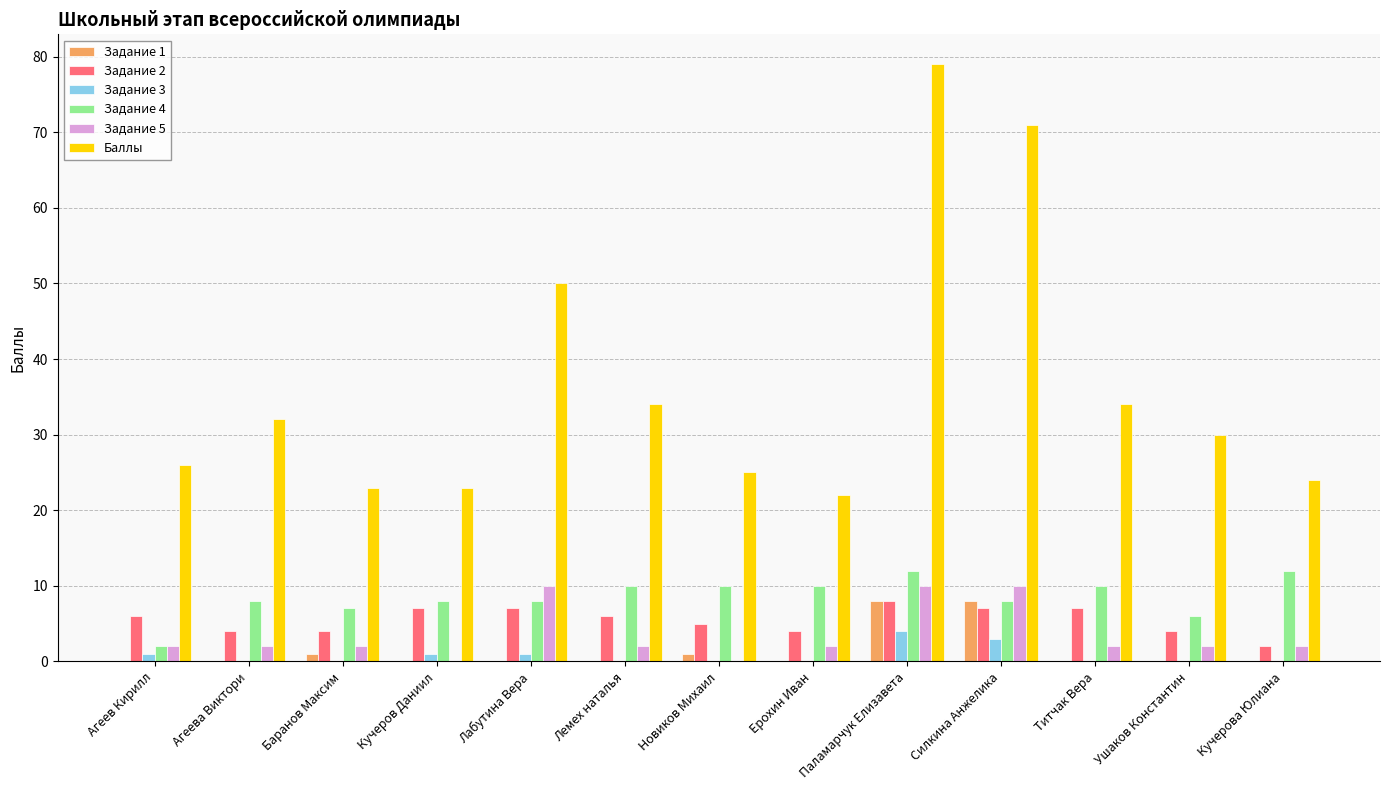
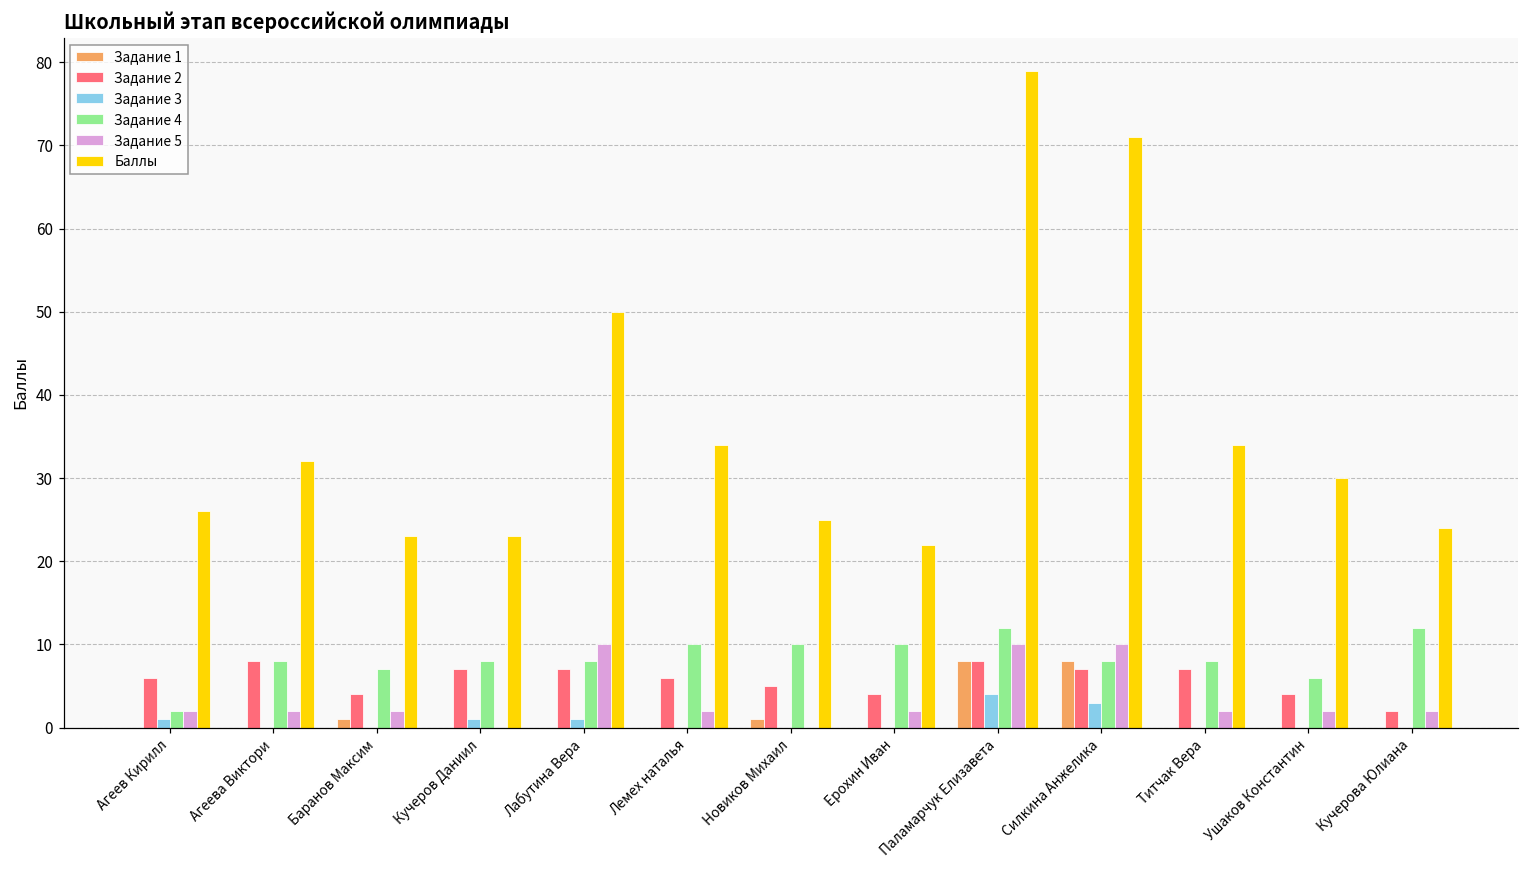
Задание 2, Агеева Виктори: 4 -> 8
Задание 4, Титчак Вера: 10 -> 8
